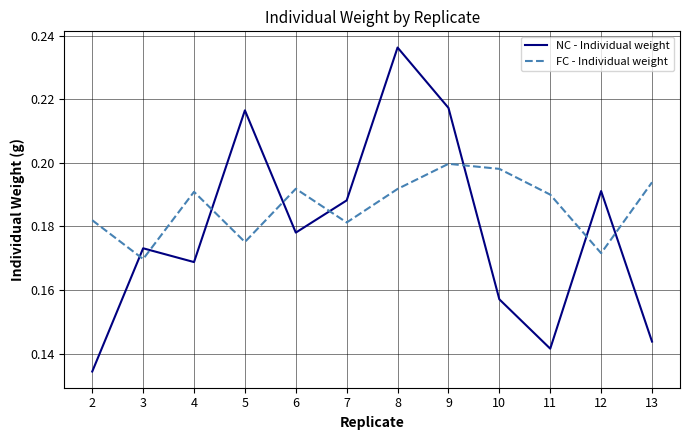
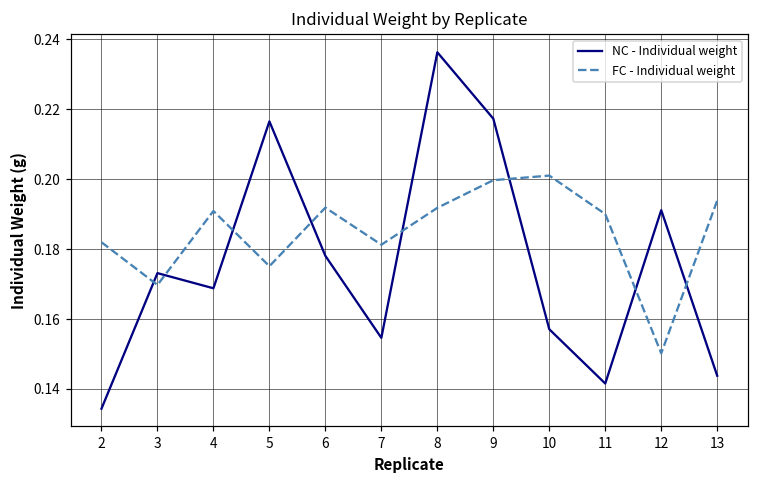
NC - Individual weight, 7: 0.188 -> 0.155
FC - Individual weight, 10: 0.198 -> 0.201
FC - Individual weight, 12: 0.172 -> 0.150
